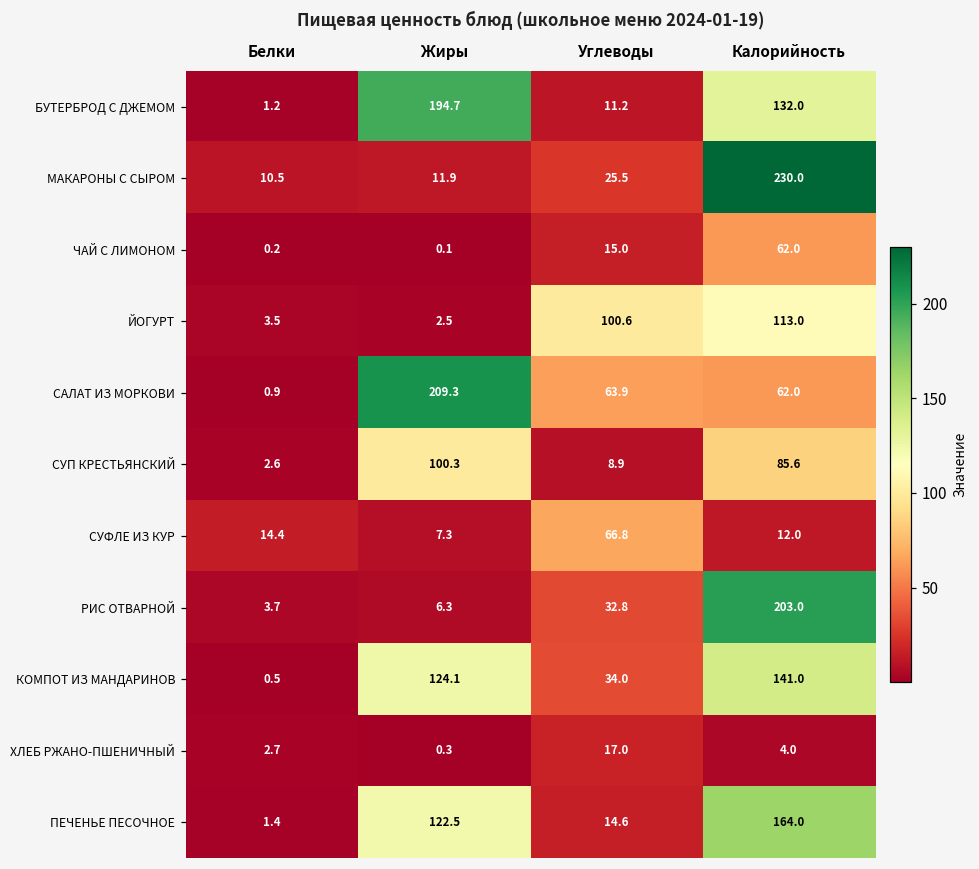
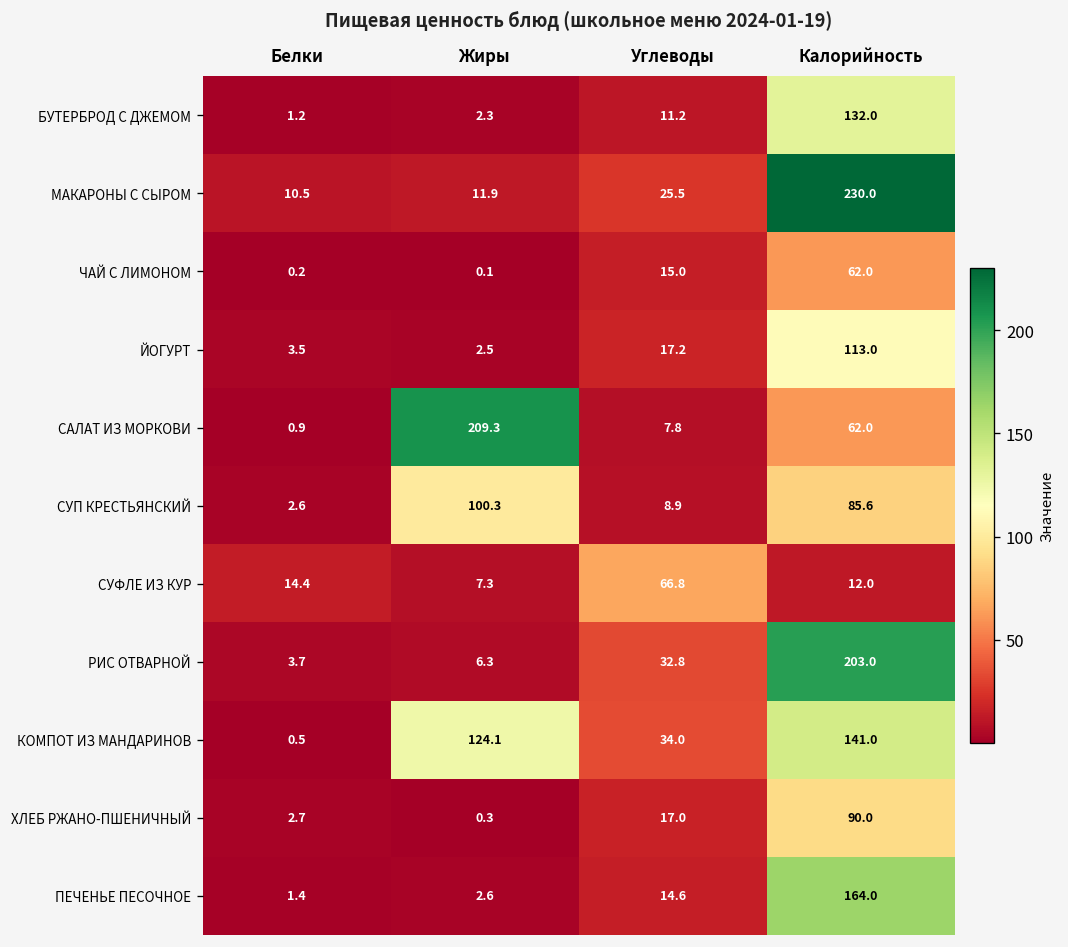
БУТЕРБРОД С ДЖЕМОМ, Жиры: 194.7 -> 2.3
ЙОГУРТ, Углеводы: 100.6 -> 17.2
САЛАТ ИЗ МОРКОВИ, Углеводы: 63.9 -> 7.8
ХЛЕБ РЖАНО-ПШЕНИЧНЫЙ, Калорийность: 4.0 -> 90.0
ПЕЧЕНЬЕ ПЕСОЧНОЕ, Жиры: 122.5 -> 2.6
